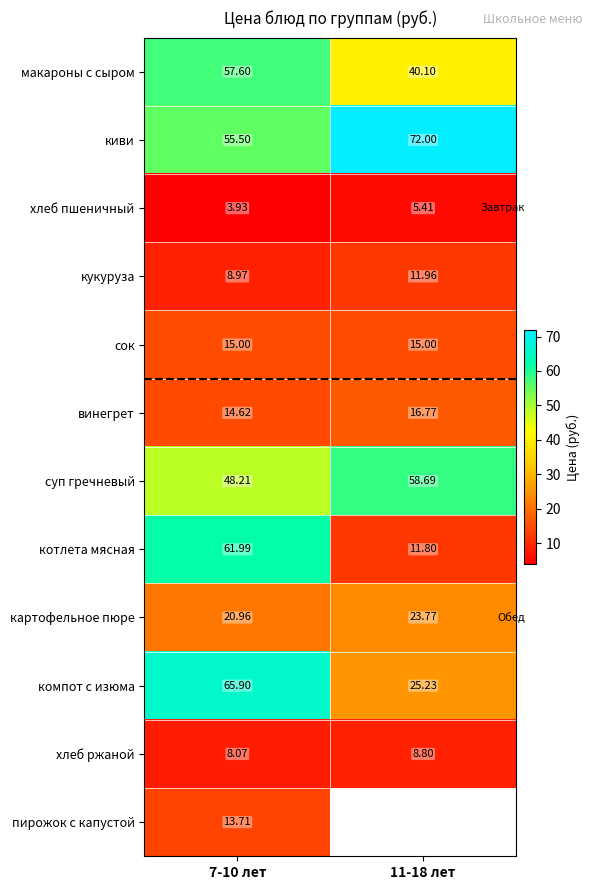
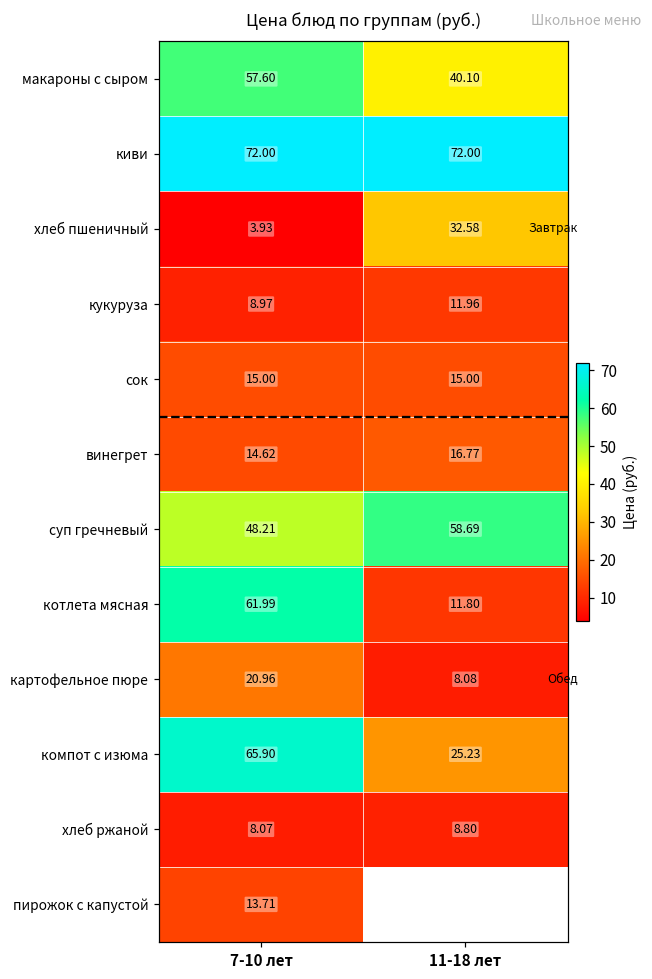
киви, 7-10 лет: 55.50 -> 72.00
хлеб пшеничный, 11-18 лет: 5.41 -> 32.58
картофельное пюре, 11-18 лет: 23.77 -> 8.08
